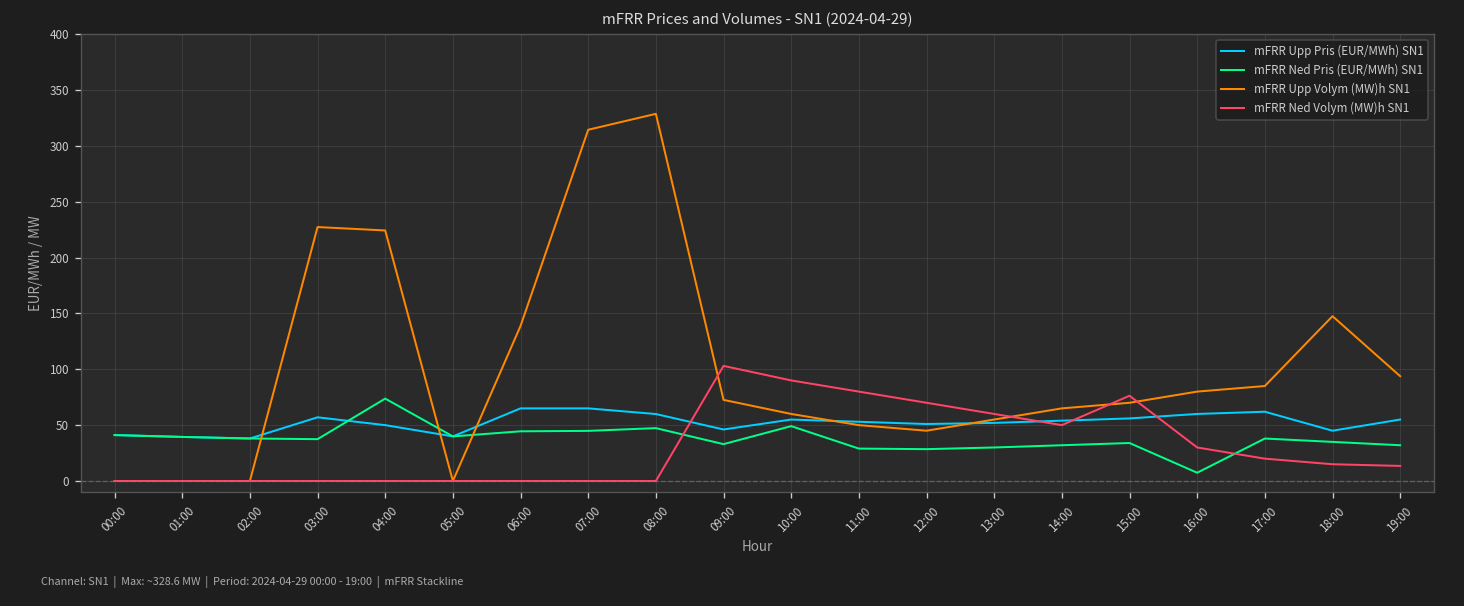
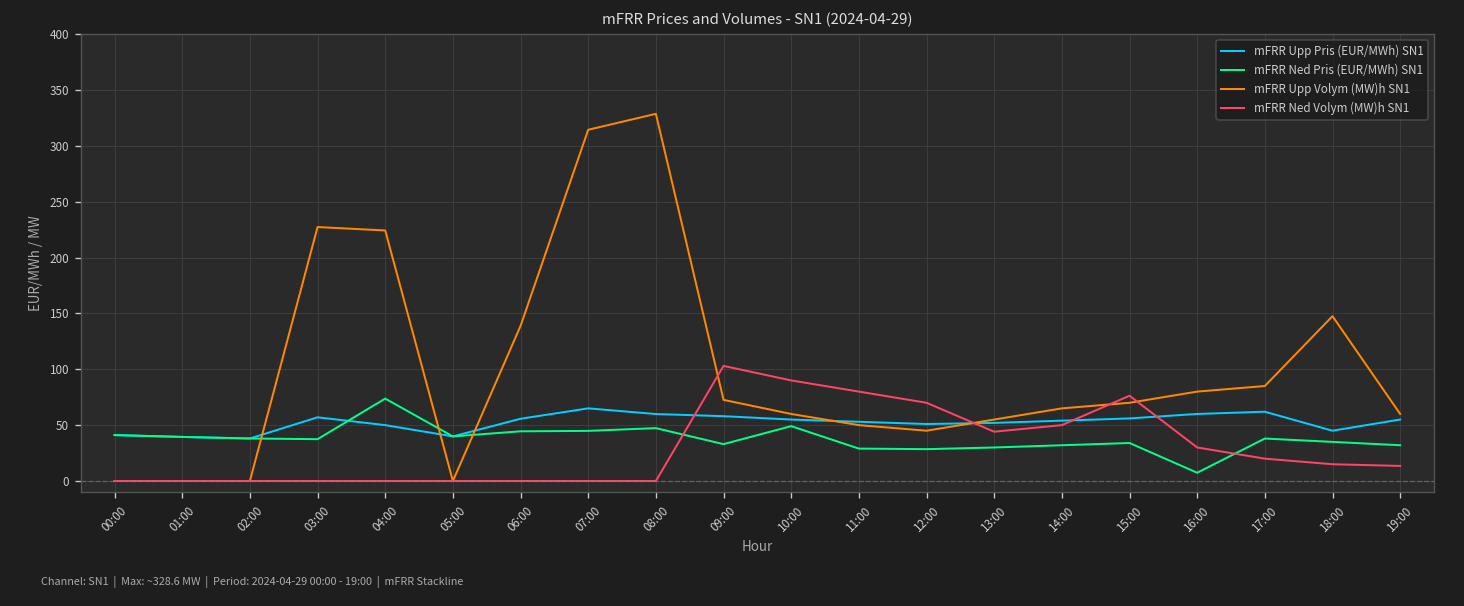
mFRR Upp Pris (EUR/MWh) SN1, 06:00: 70 -> 60
mFRR Upp Pris (EUR/MWh) SN1, 09:00: 50 -> 60
mFRR Ned Volym (MW)h SN1, 13:00: 60 -> 40
mFRR Upp Volym (MW)h SN1, 19:00: 90 -> 60
